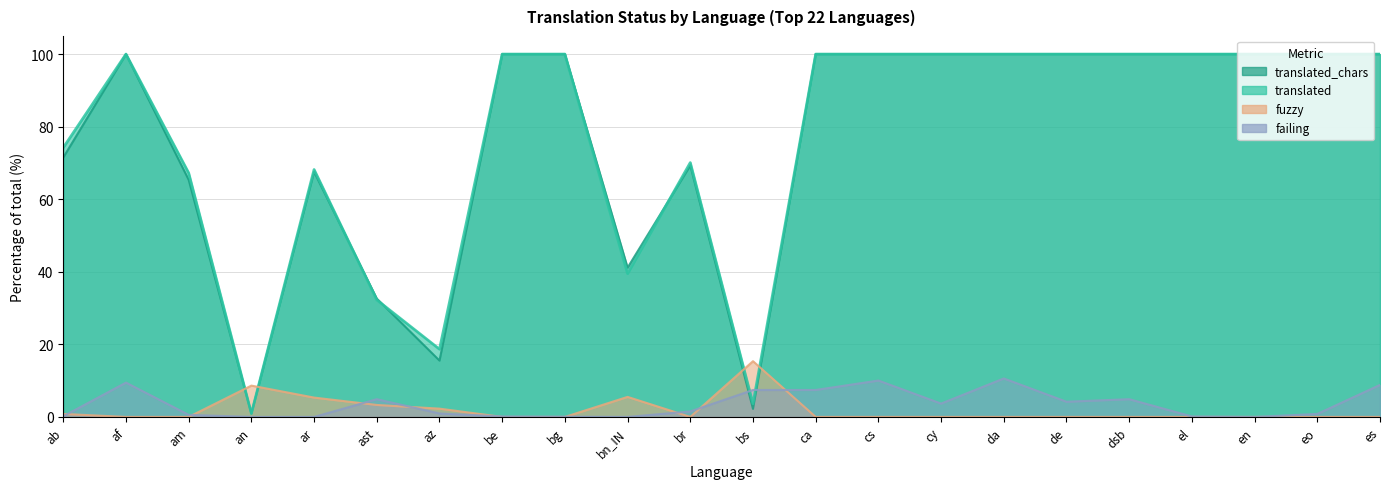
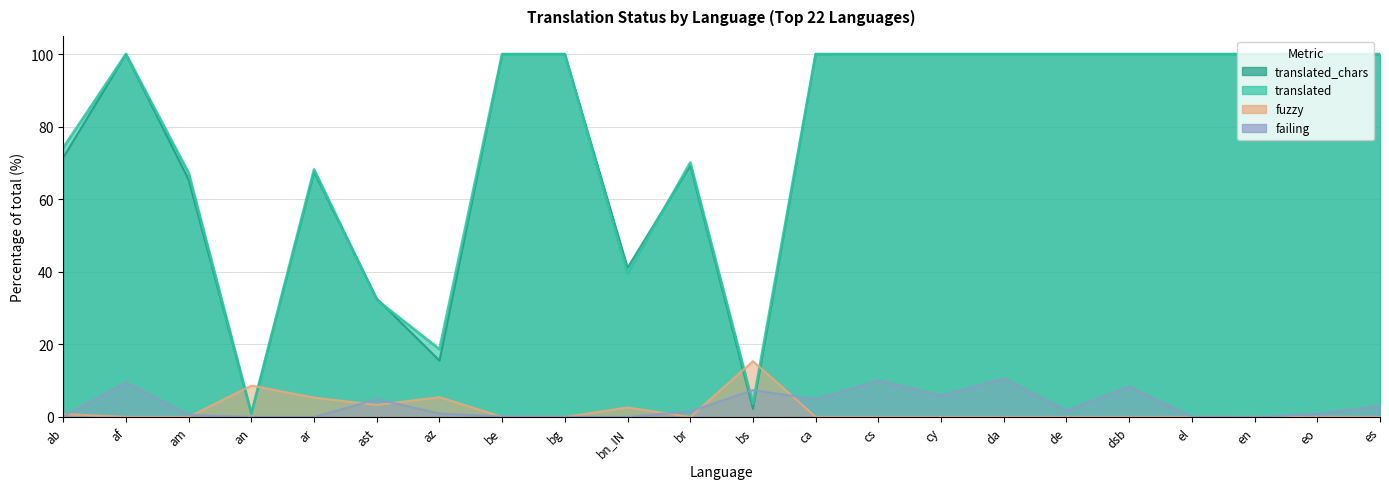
fuzzy, az: 2 -> 5
fuzzy, bn_IN: 6 -> 3
failing, ca: 7 -> 5
failing, cy: 4 -> 6
failing, de: 4 -> 2
failing, dsb: 5 -> 8
failing, es: 9 -> 3
